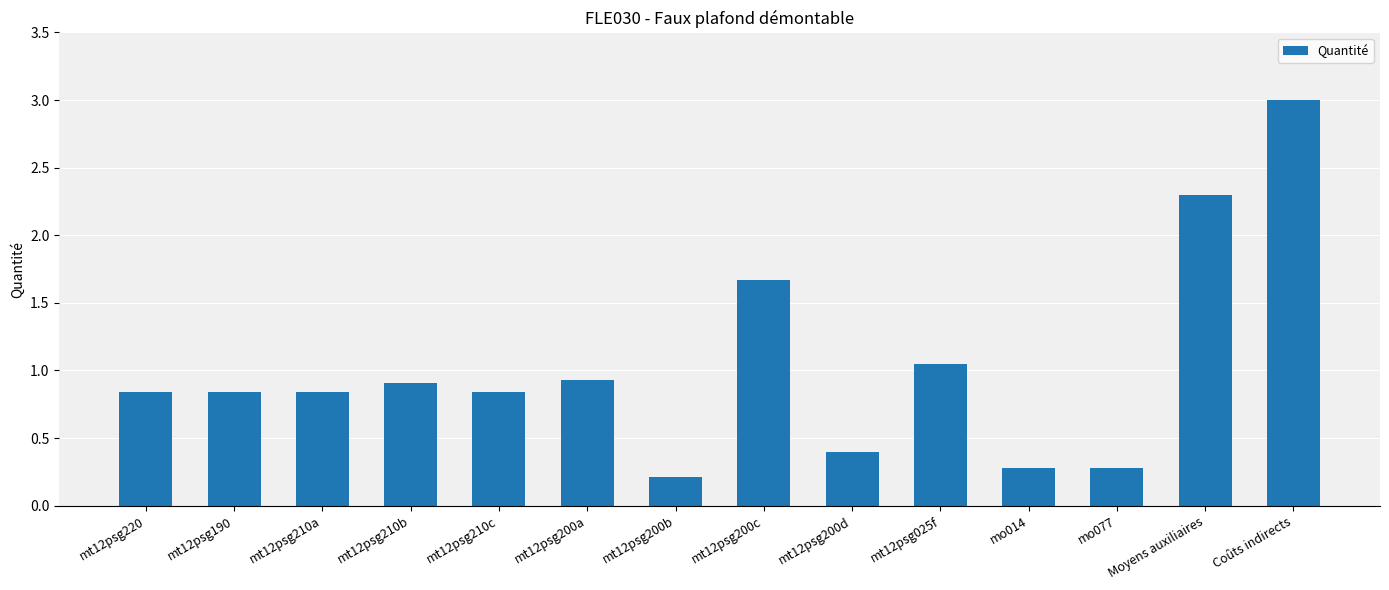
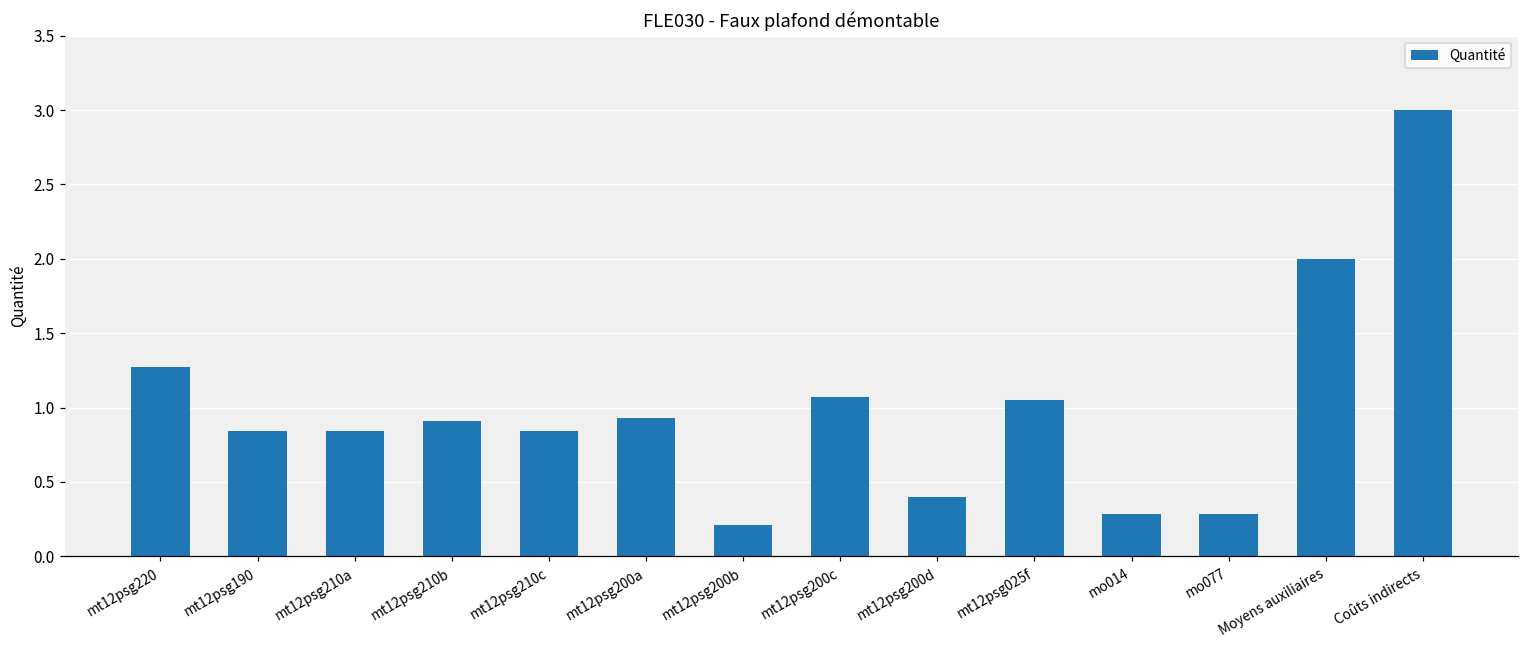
mt12psg220: 0.84 -> 1.27
mt12psg200c: 1.67 -> 1.07
Moyens auxiliaires: 2.3 -> 2.0
